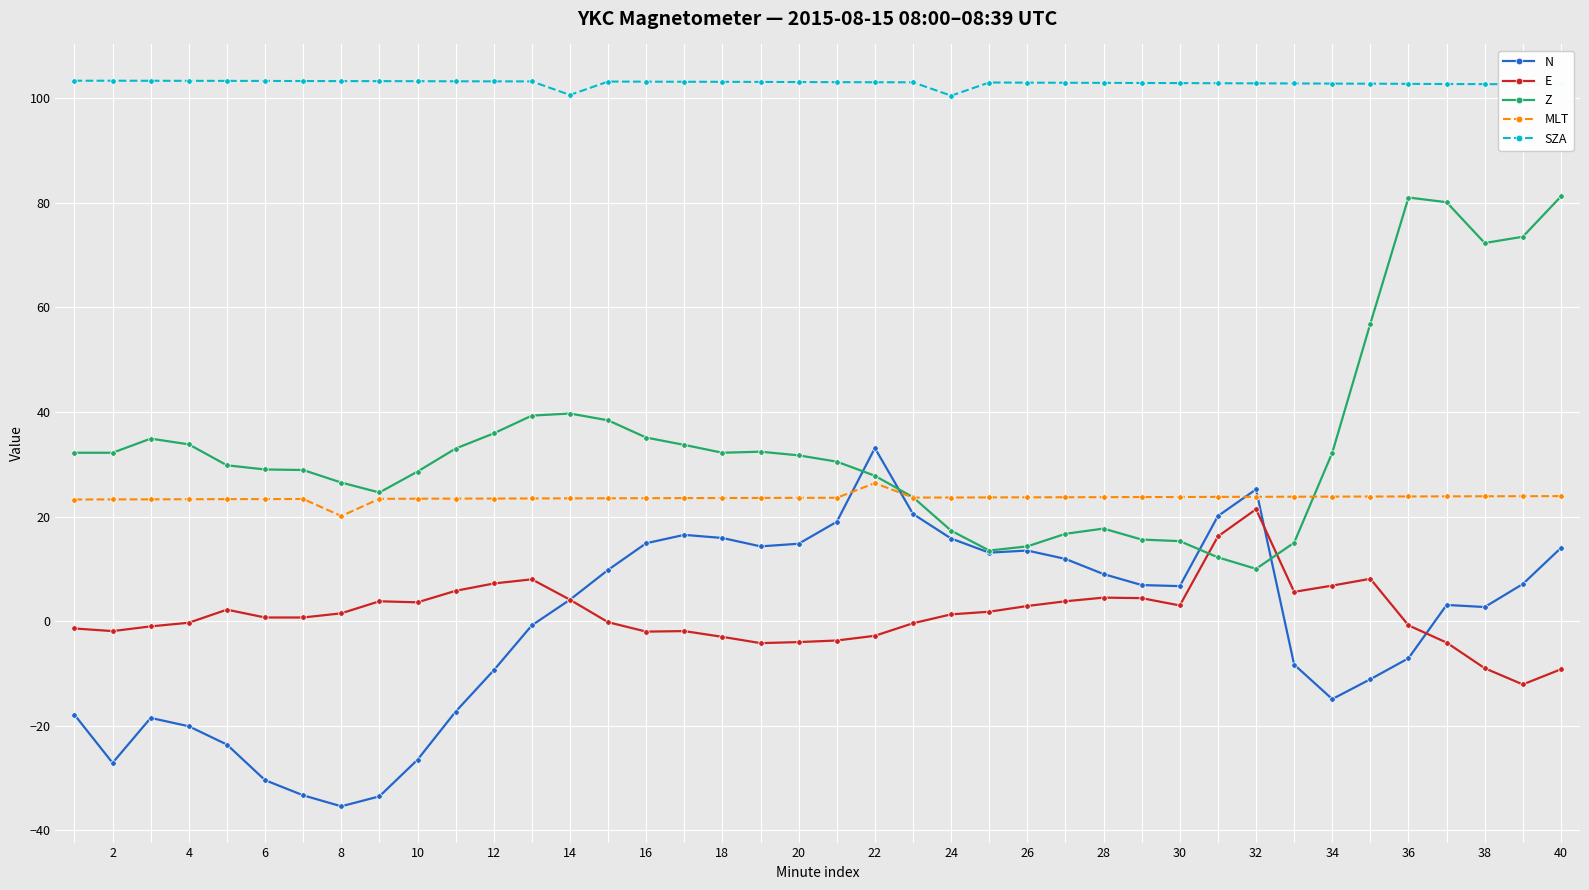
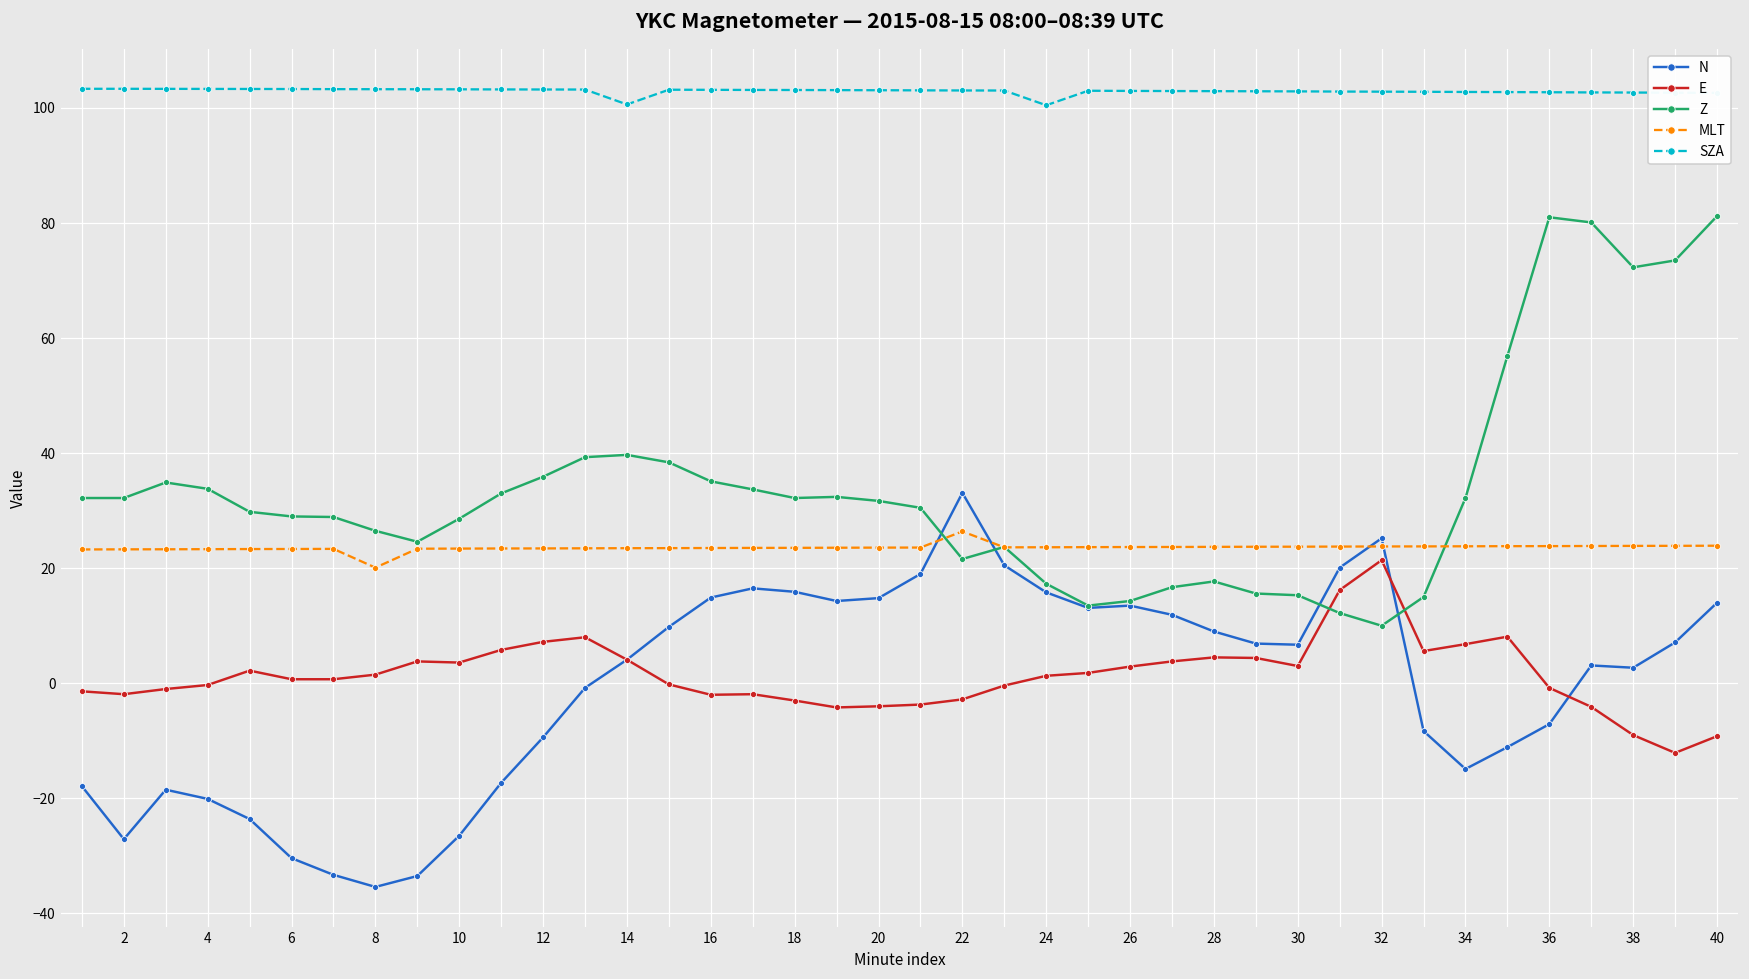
Z, 22: 28 -> 22
